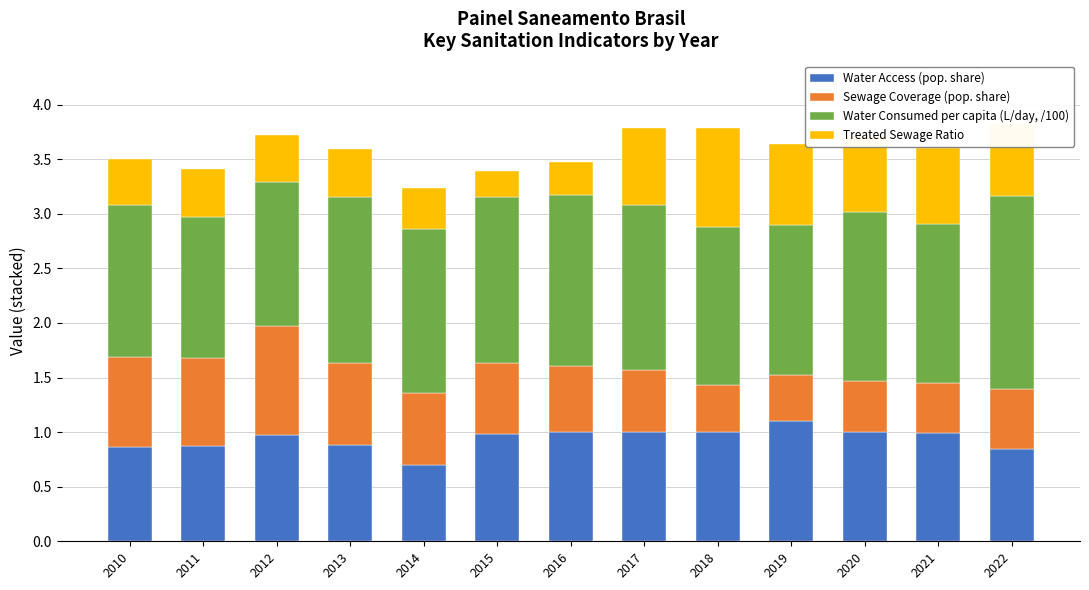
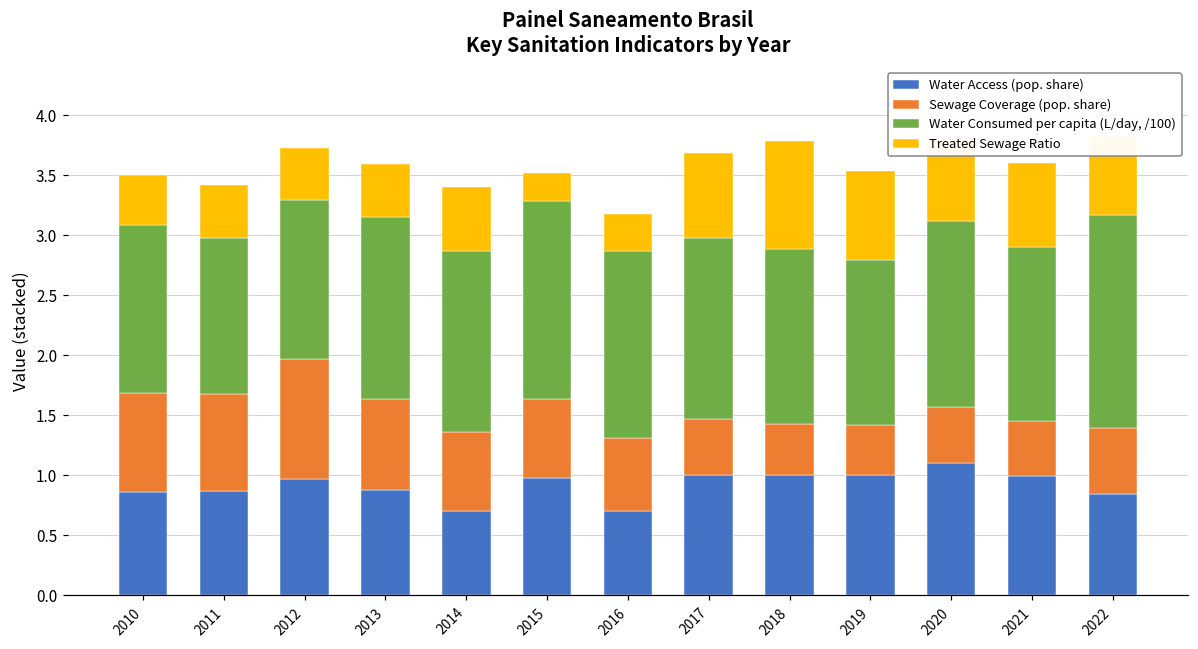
Treated Sewage Ratio, 2014: 0.37 -> 0.53
Water Consumed per capita (L/day, /100), 2015: 1.52 -> 1.65
Water Access (pop. share), 2016: 1.0 -> 0.7
Sewage Coverage (pop. share), 2017: 0.57 -> 0.47
Water Access (pop. share), 2019: 1.1 -> 1.0
Water Access (pop. share), 2020: 1.0 -> 1.1
